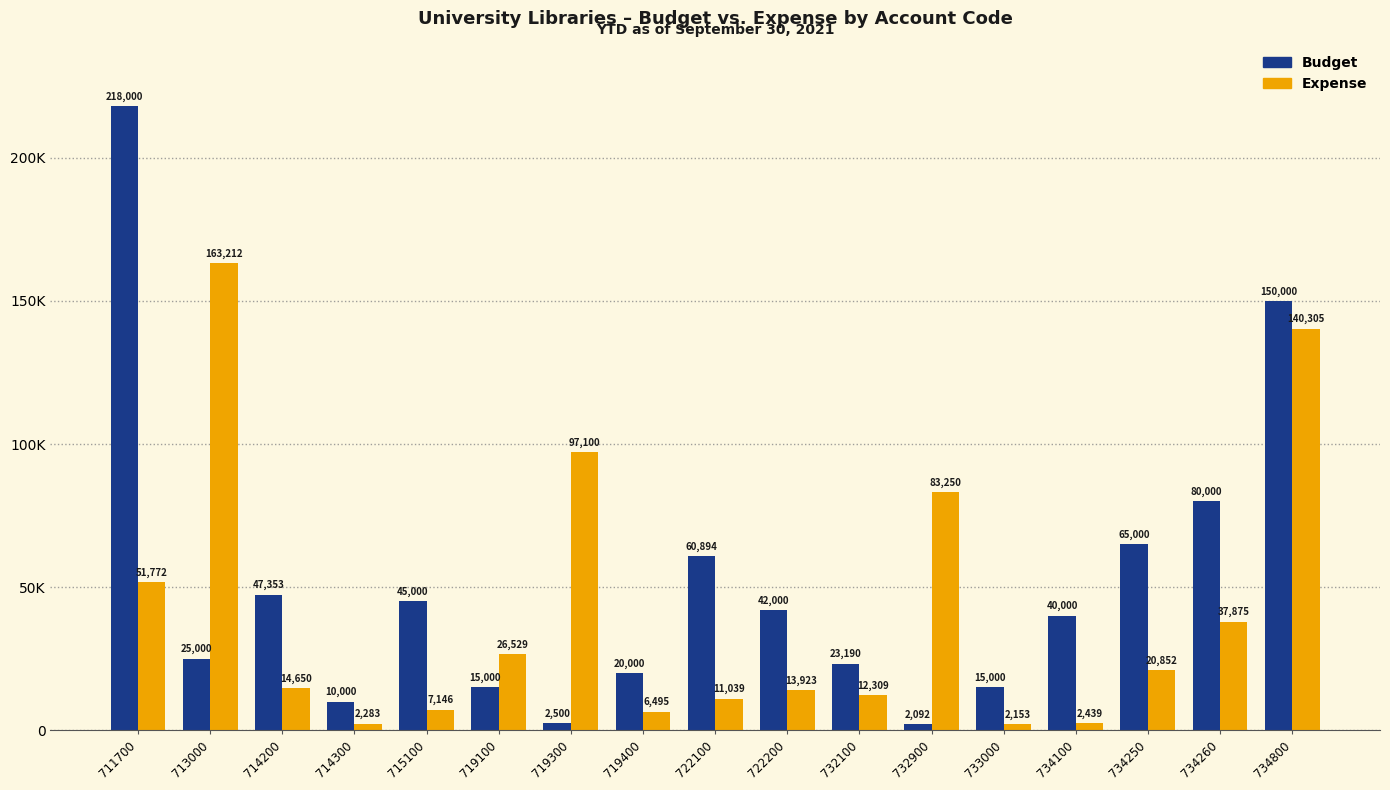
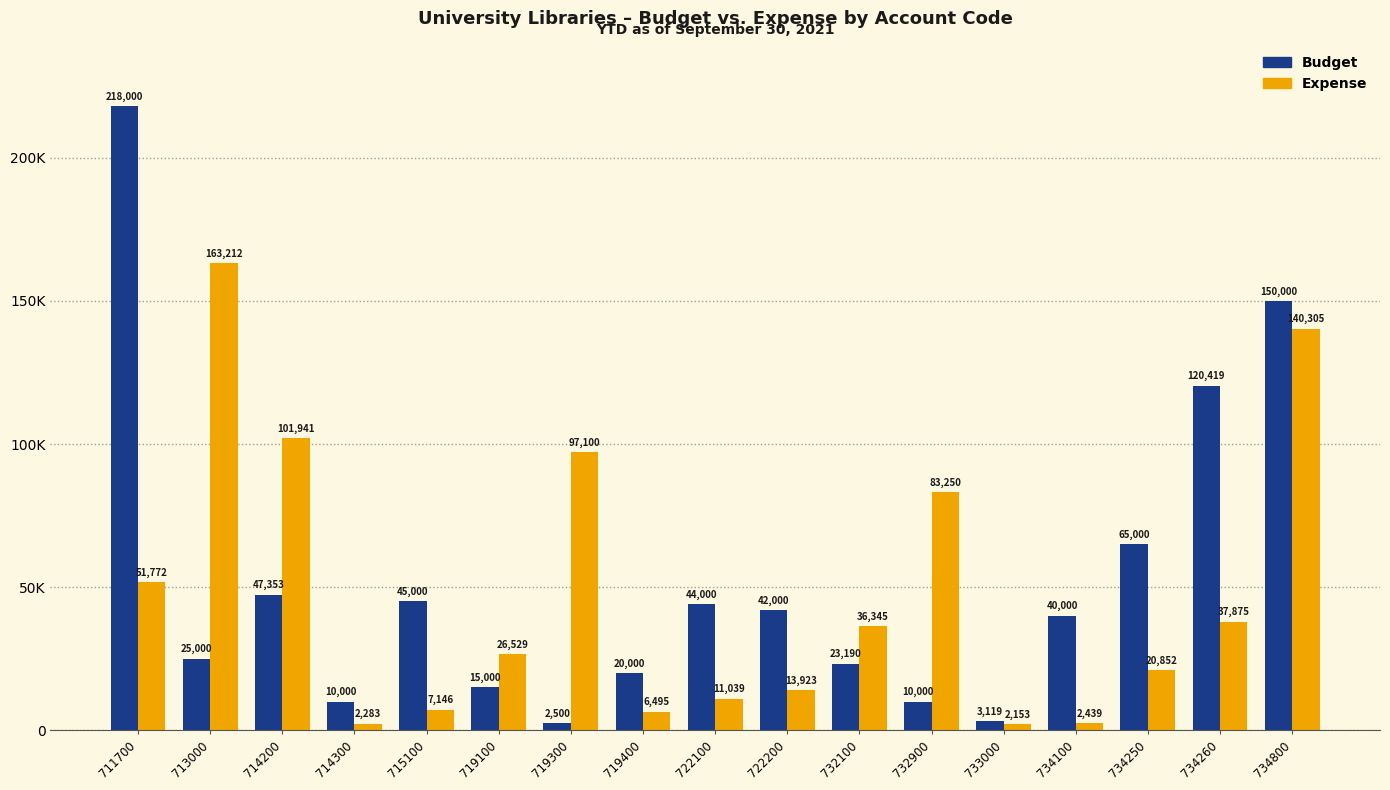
Expense, 714200: 14,650 -> 101,941
Budget, 722100: 60,894 -> 44,000
Expense, 732100: 12,309 -> 36,345
Budget, 732900: 2,092 -> 10,000
Budget, 733000: 15,000 -> 3,119
Budget, 734260: 80,000 -> 120,419
